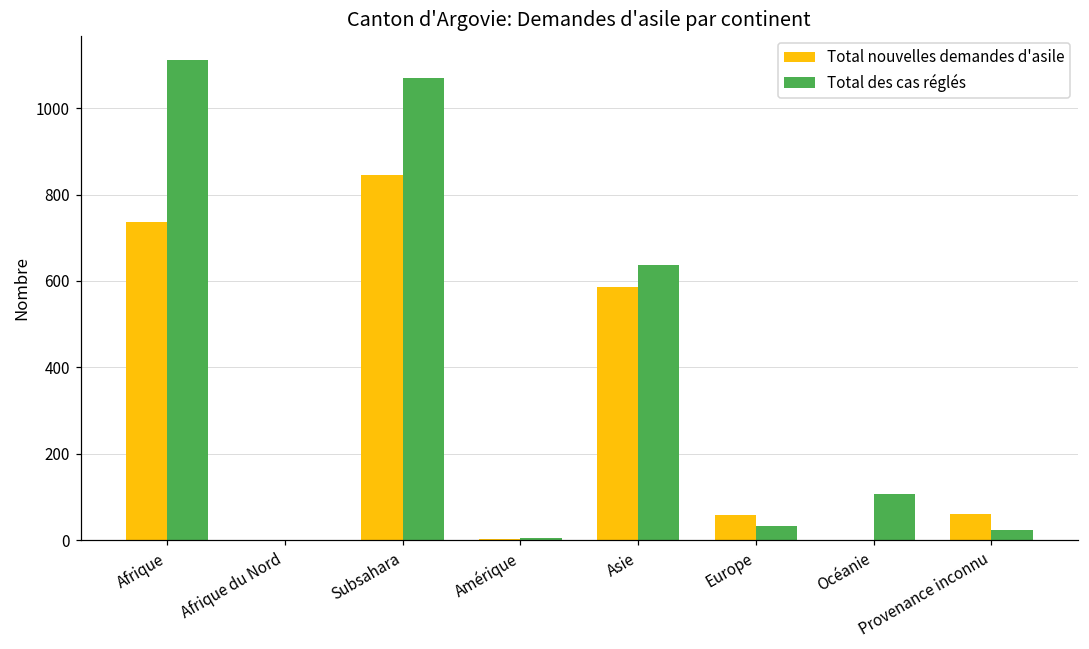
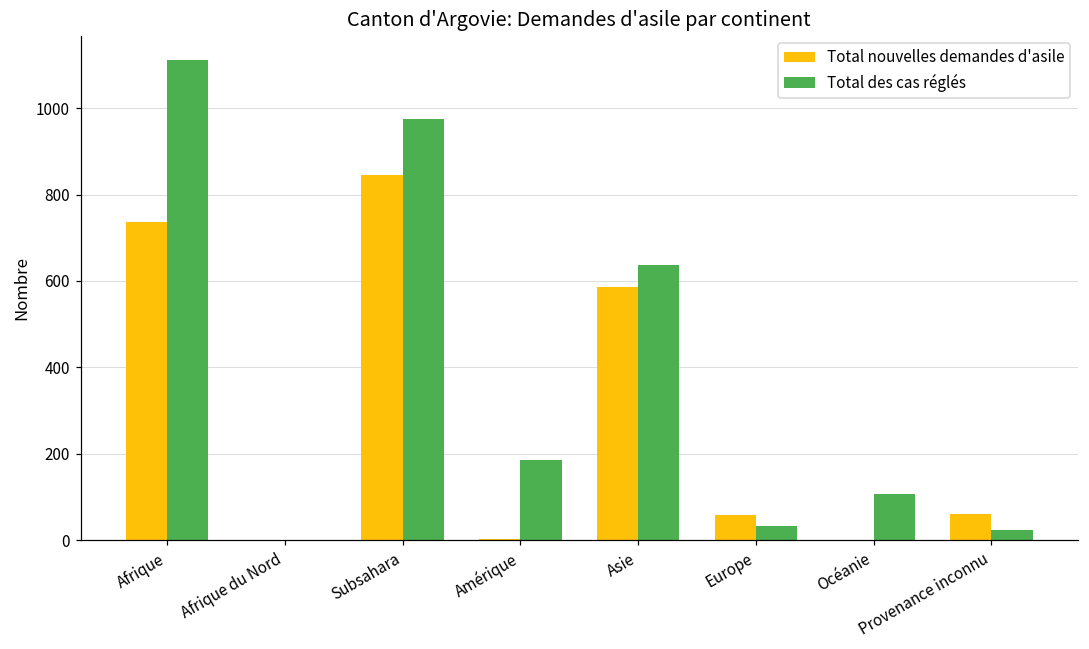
Total des cas réglés, Subsahara: 1070 -> 970
Total des cas réglés, Amérique: 10 -> 190
